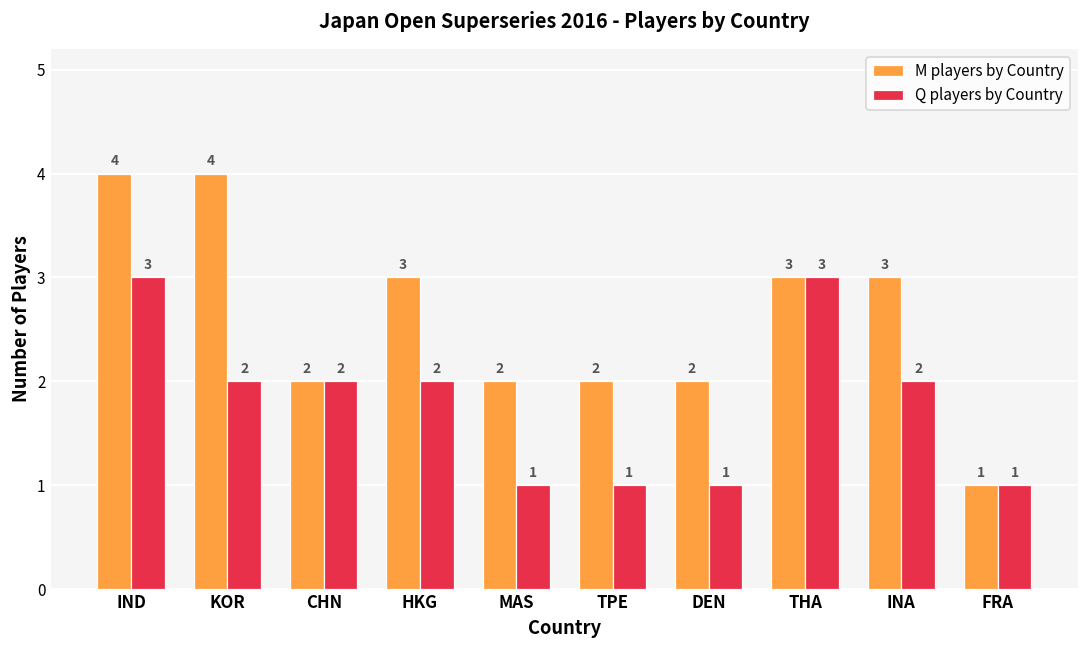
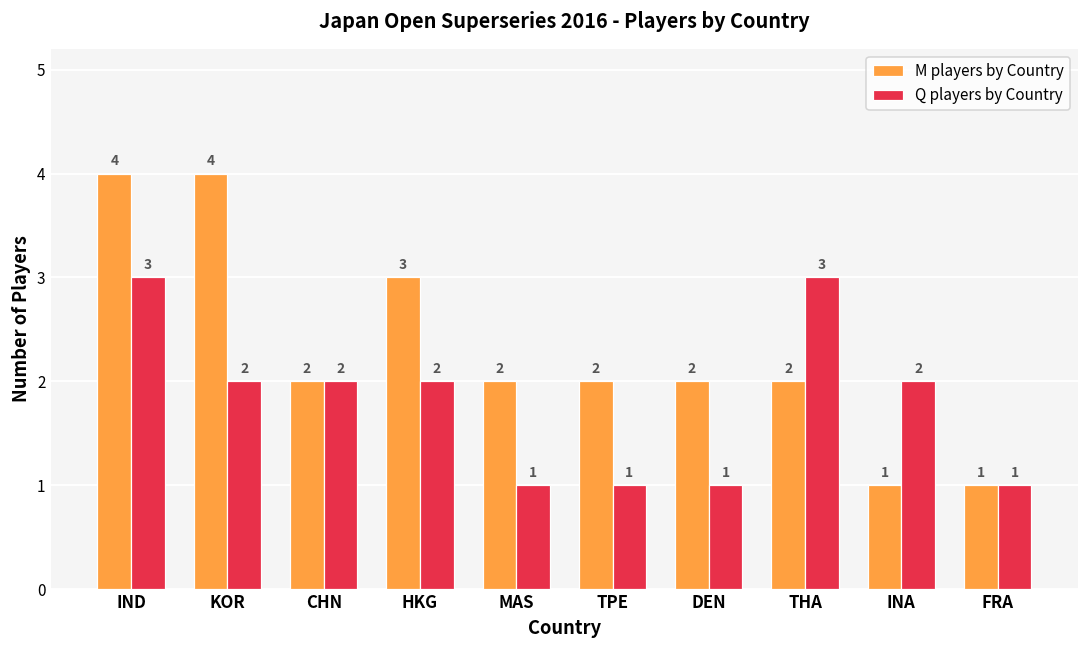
M players by Country, THA: 3 -> 2
M players by Country, INA: 3 -> 1
